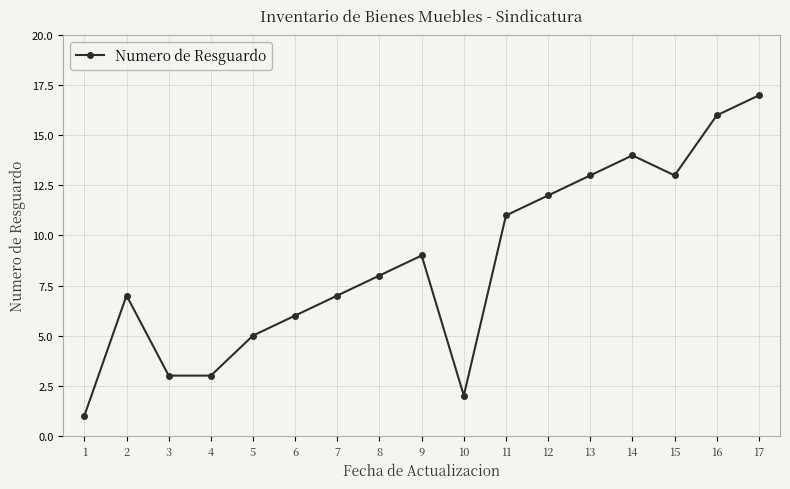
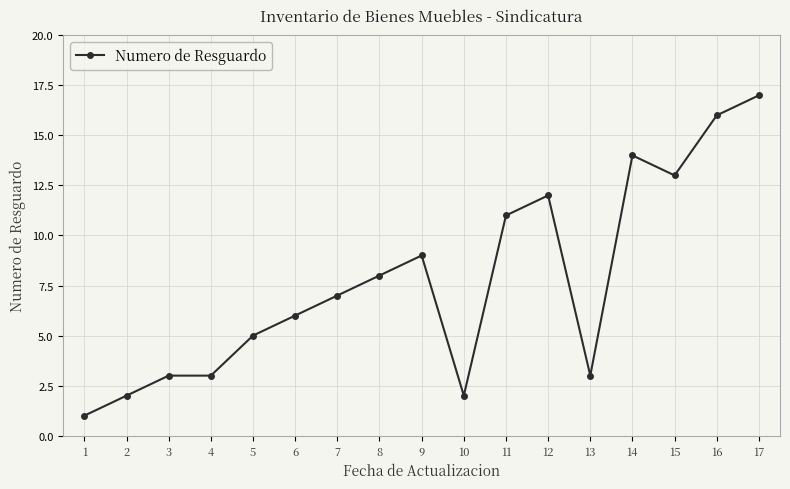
2: 7 -> 2
13: 13 -> 3
